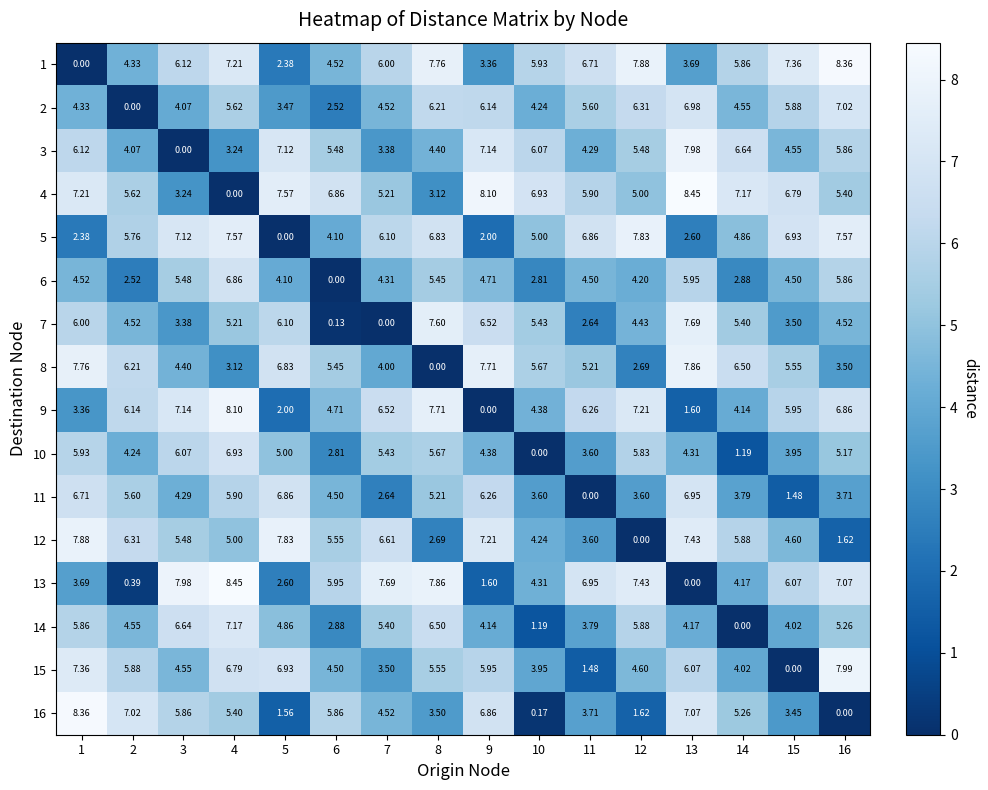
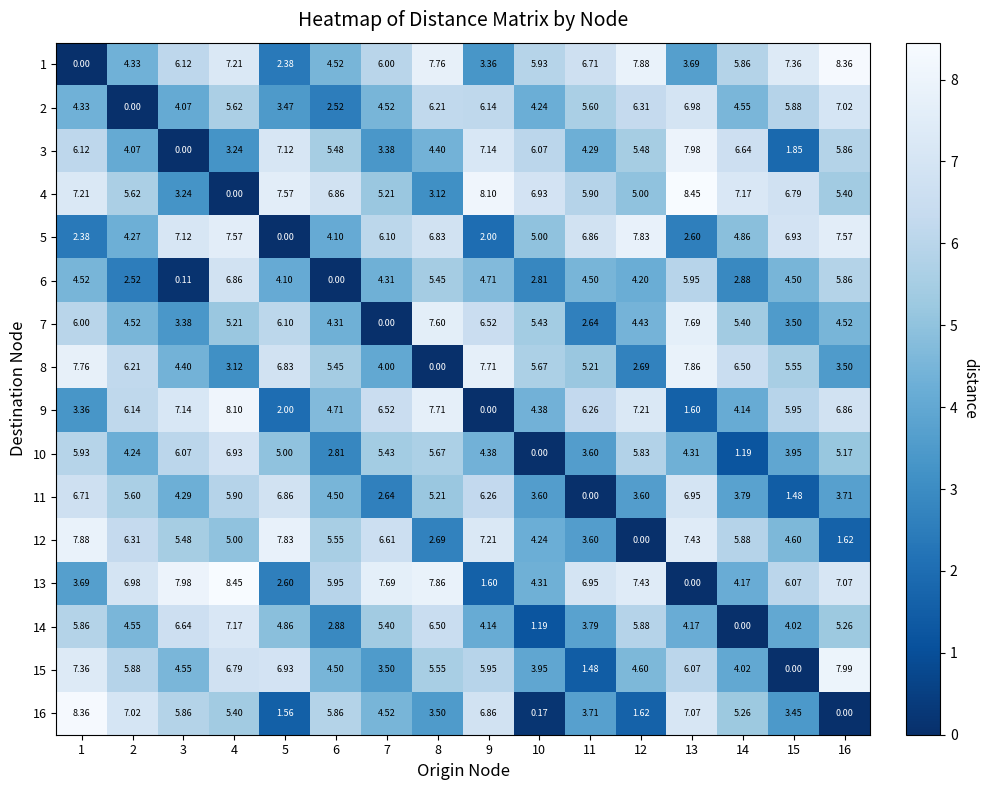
3, 15: 4.55 -> 1.85
5, 2: 5.76 -> 4.27
6, 3: 5.48 -> 0.11
7, 6: 0.13 -> 4.31
13, 2: 0.39 -> 6.98
